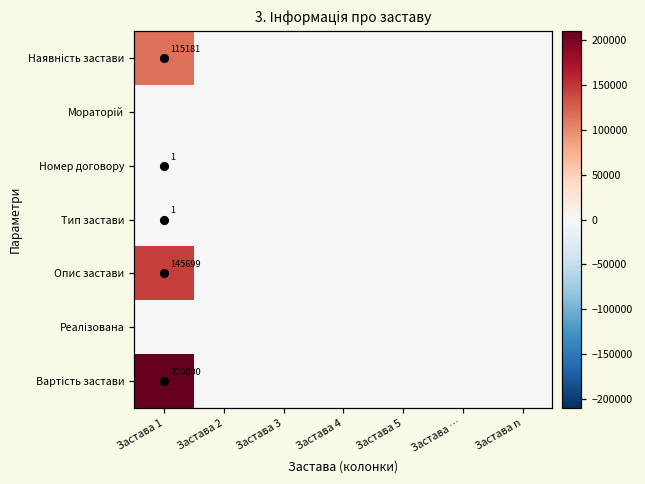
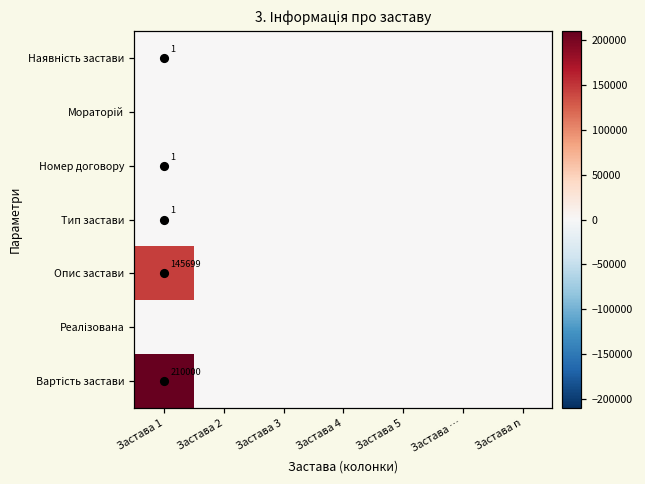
Наявність застави, Застава 1: 115181 -> 1
